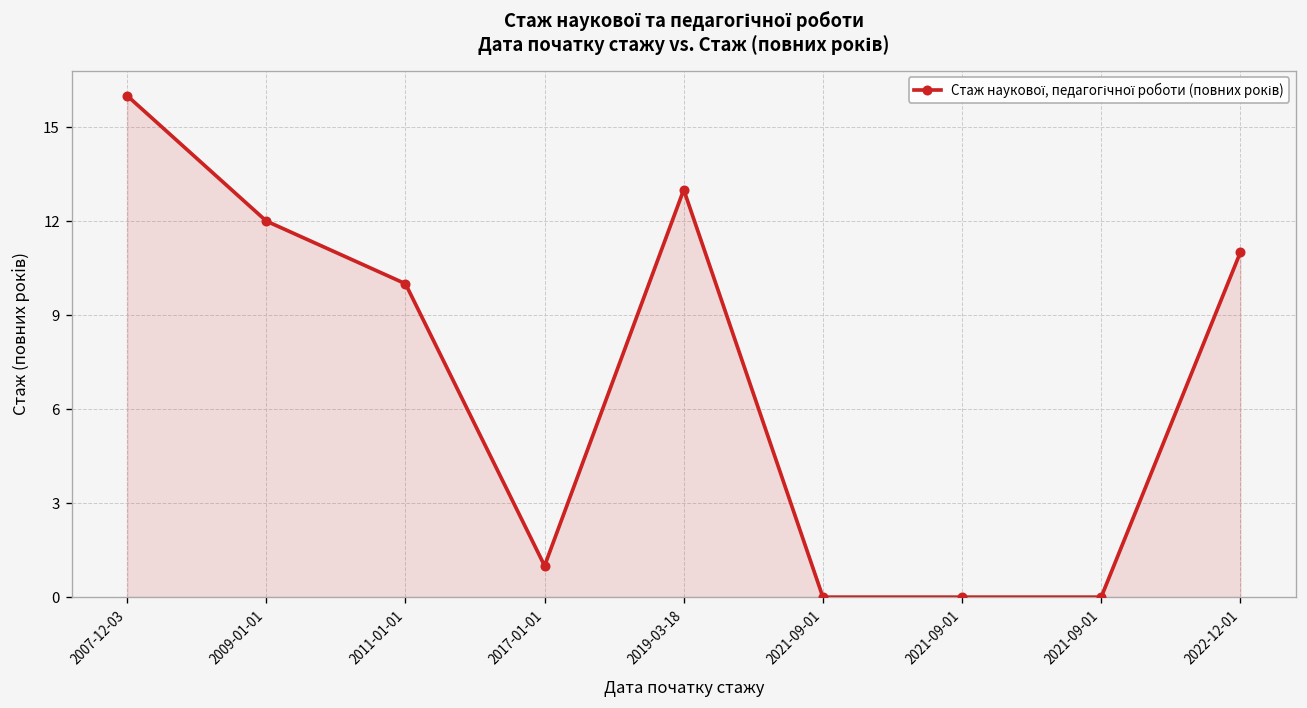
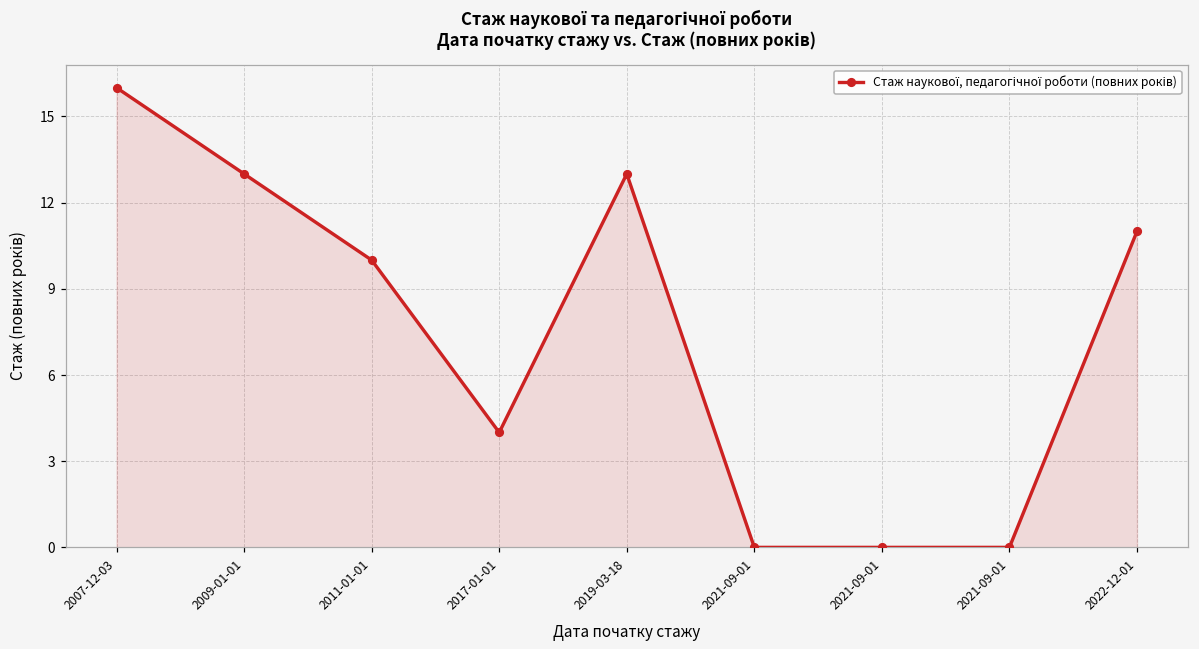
2009-01-01: 12 -> 13
2017-01-01: 1 -> 4
